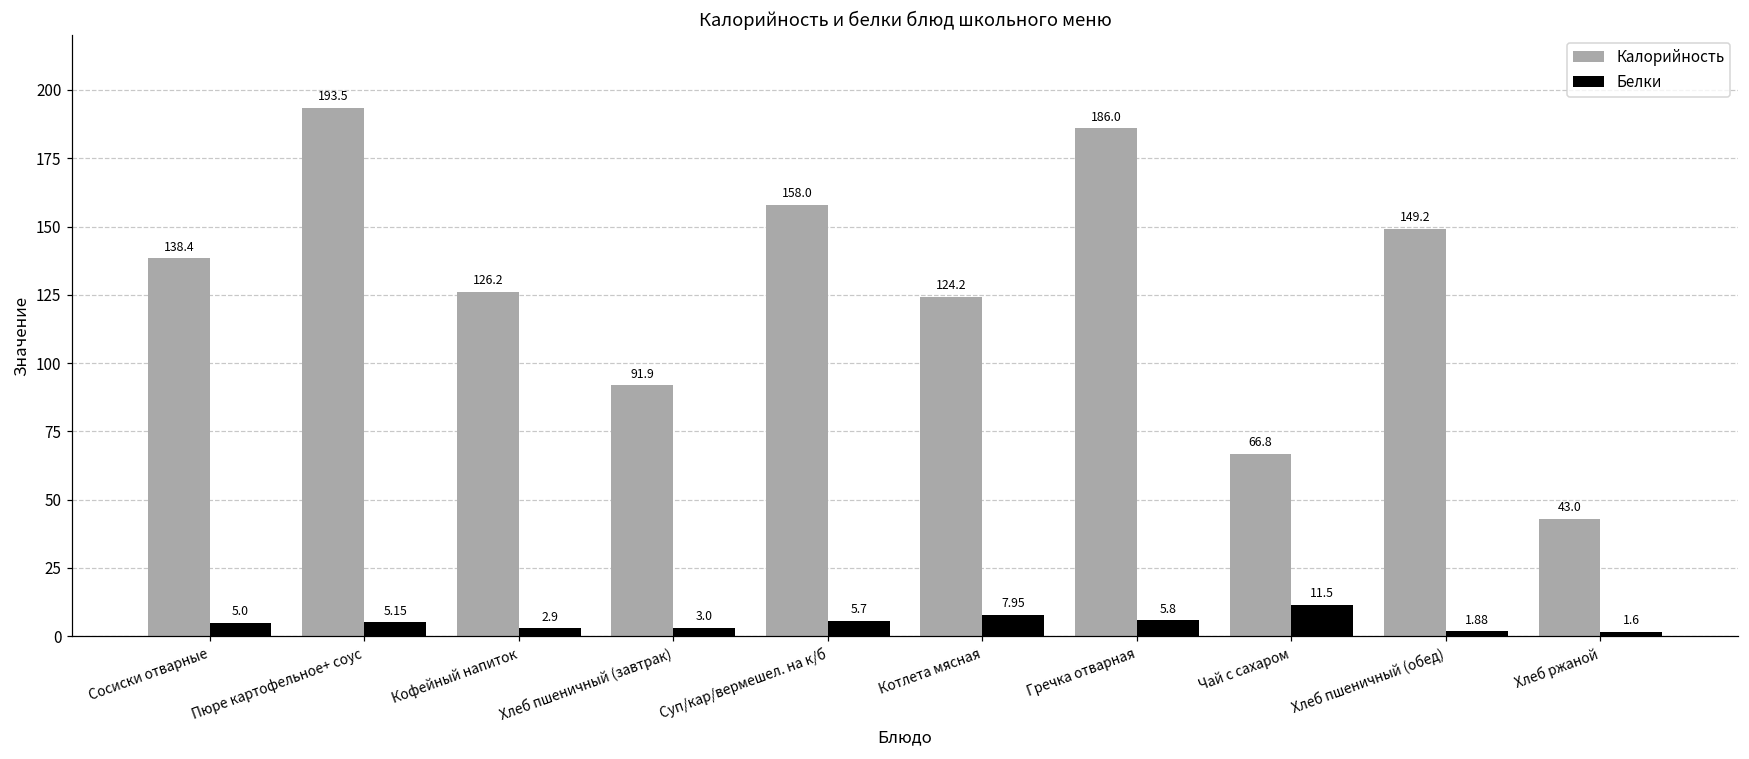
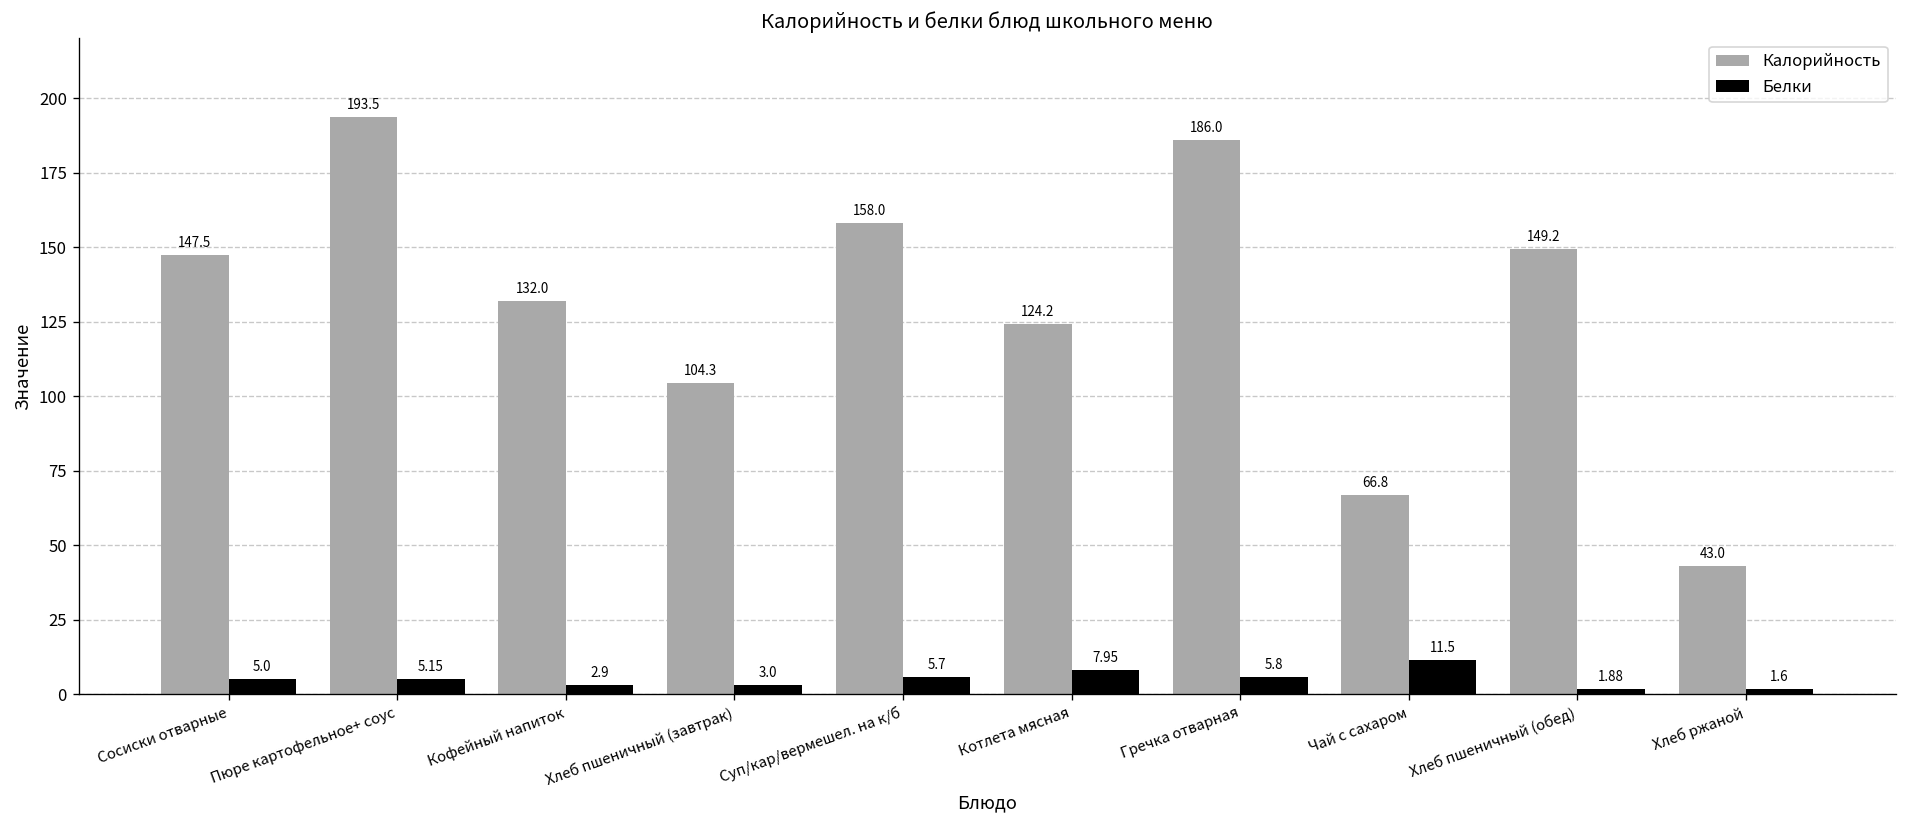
Калорийность, Сосиски отварные: 138.4 -> 147.5
Калорийность, Кофейный напиток: 126.2 -> 132.0
Калорийность, Хлеб пшеничный (завтрак): 91.9 -> 104.3
